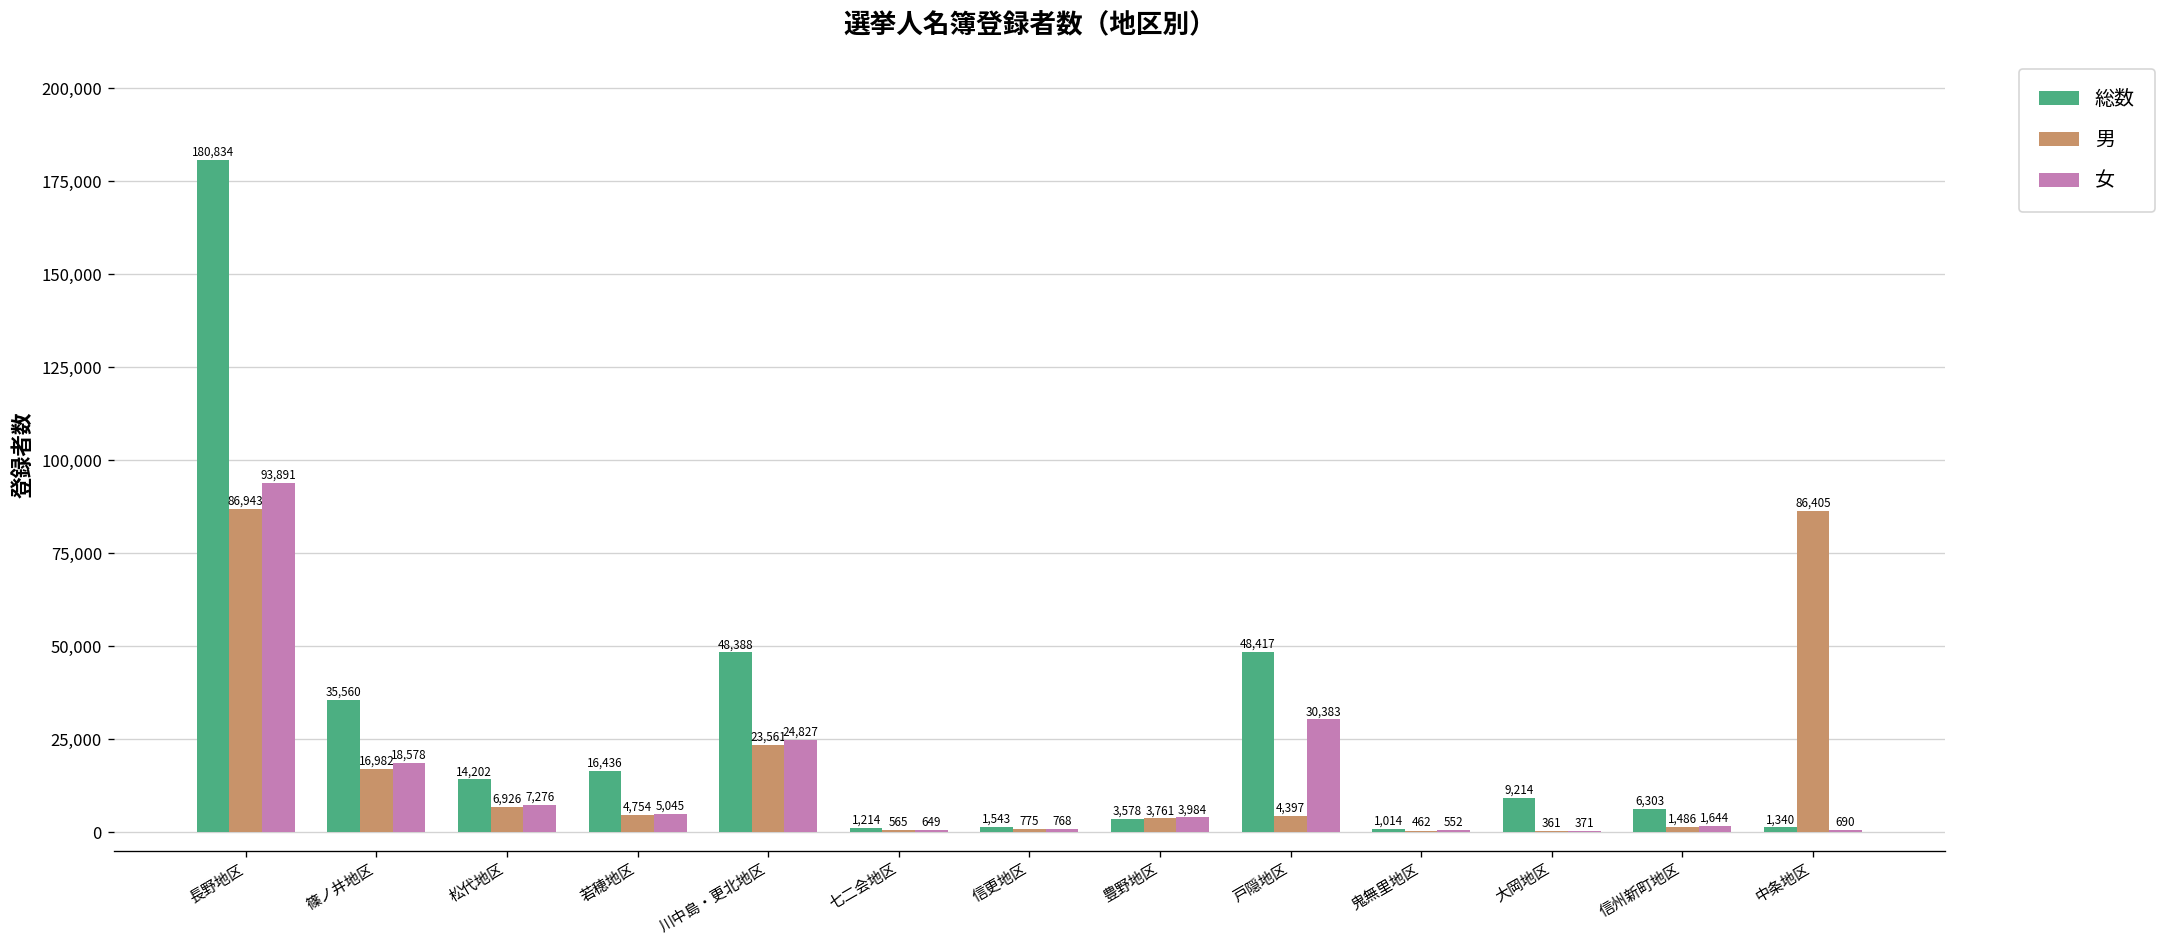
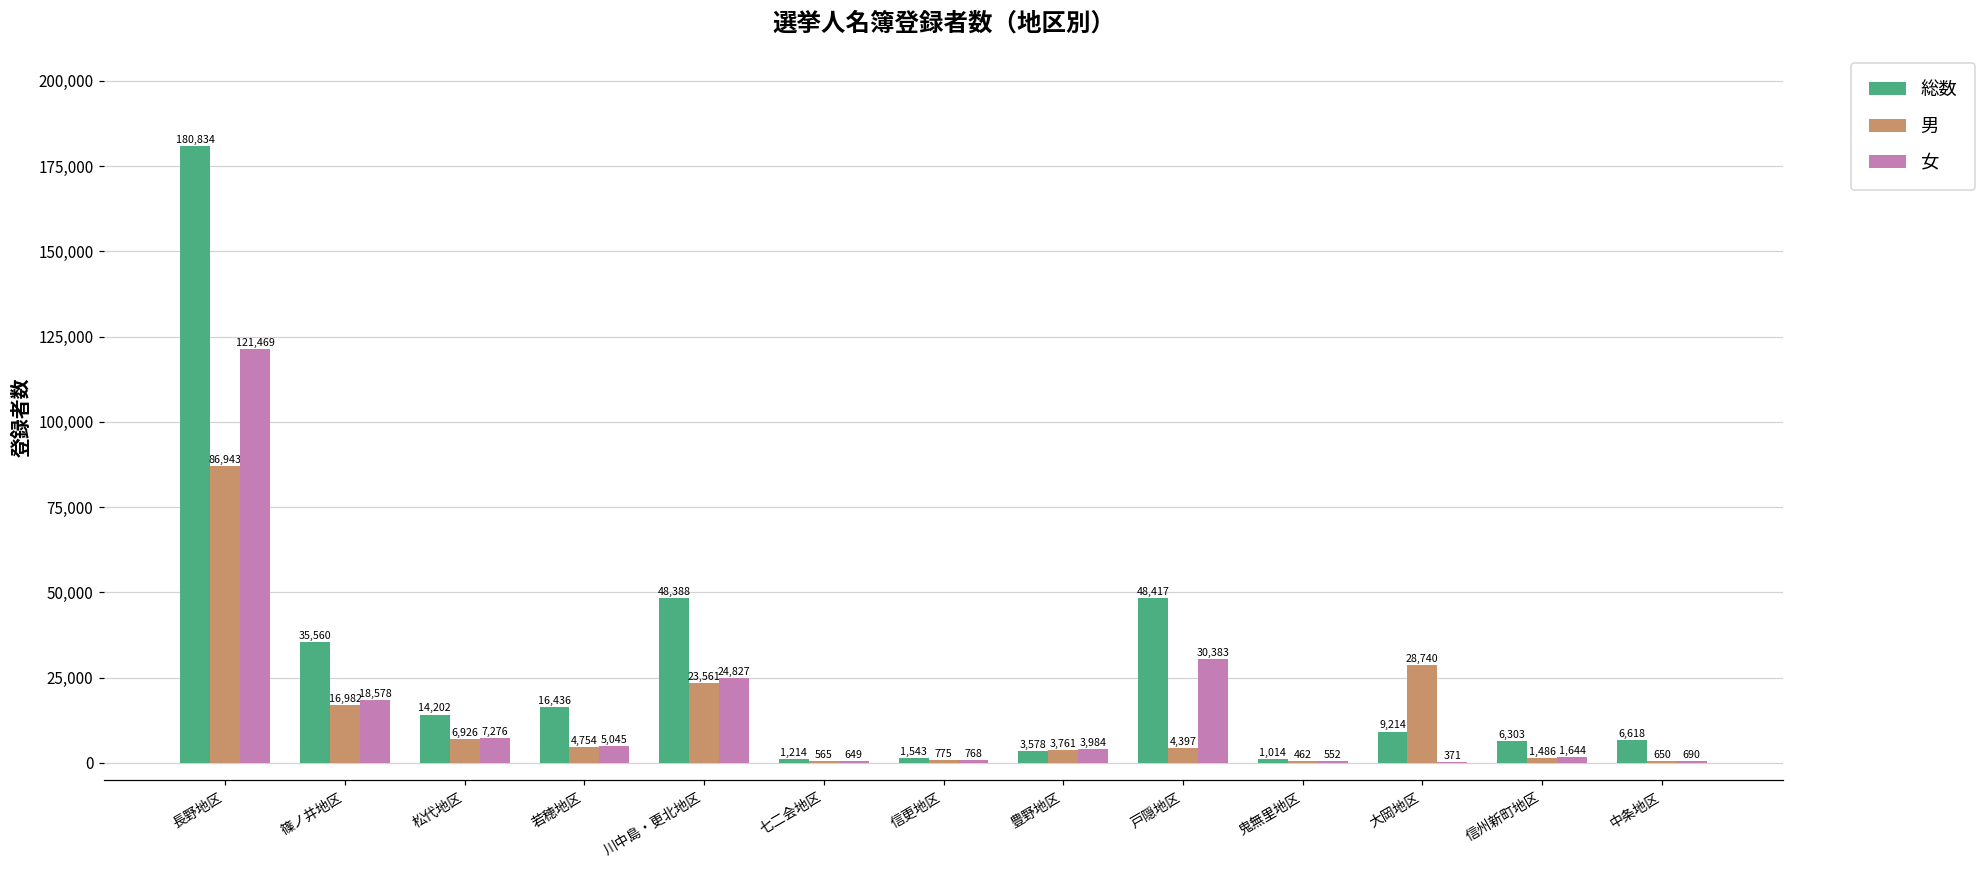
女, 長野地区: 93,891 -> 121,469
男, 大岡地区: 361 -> 28,740
総数, 中条地区: 1,340 -> 6,618
男, 中条地区: 86,405 -> 650
